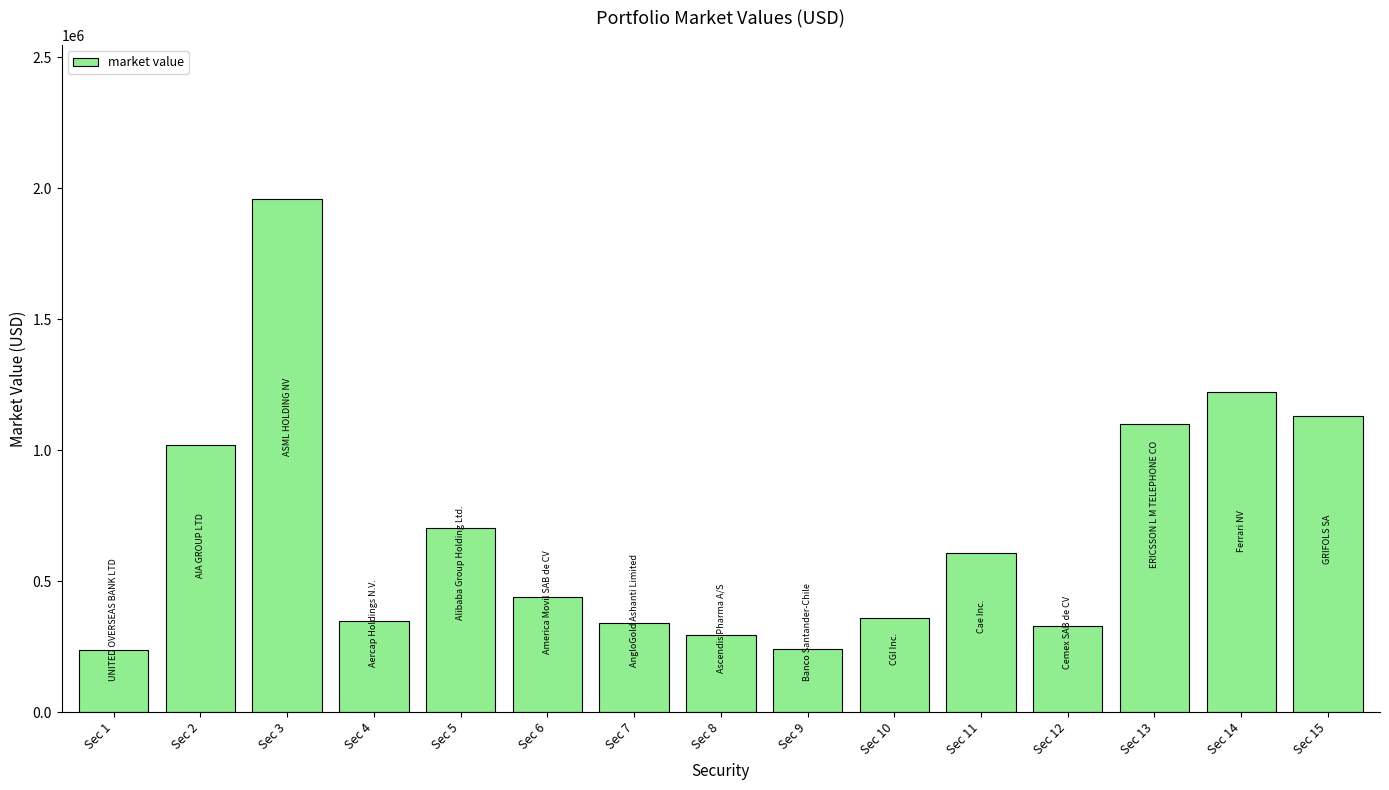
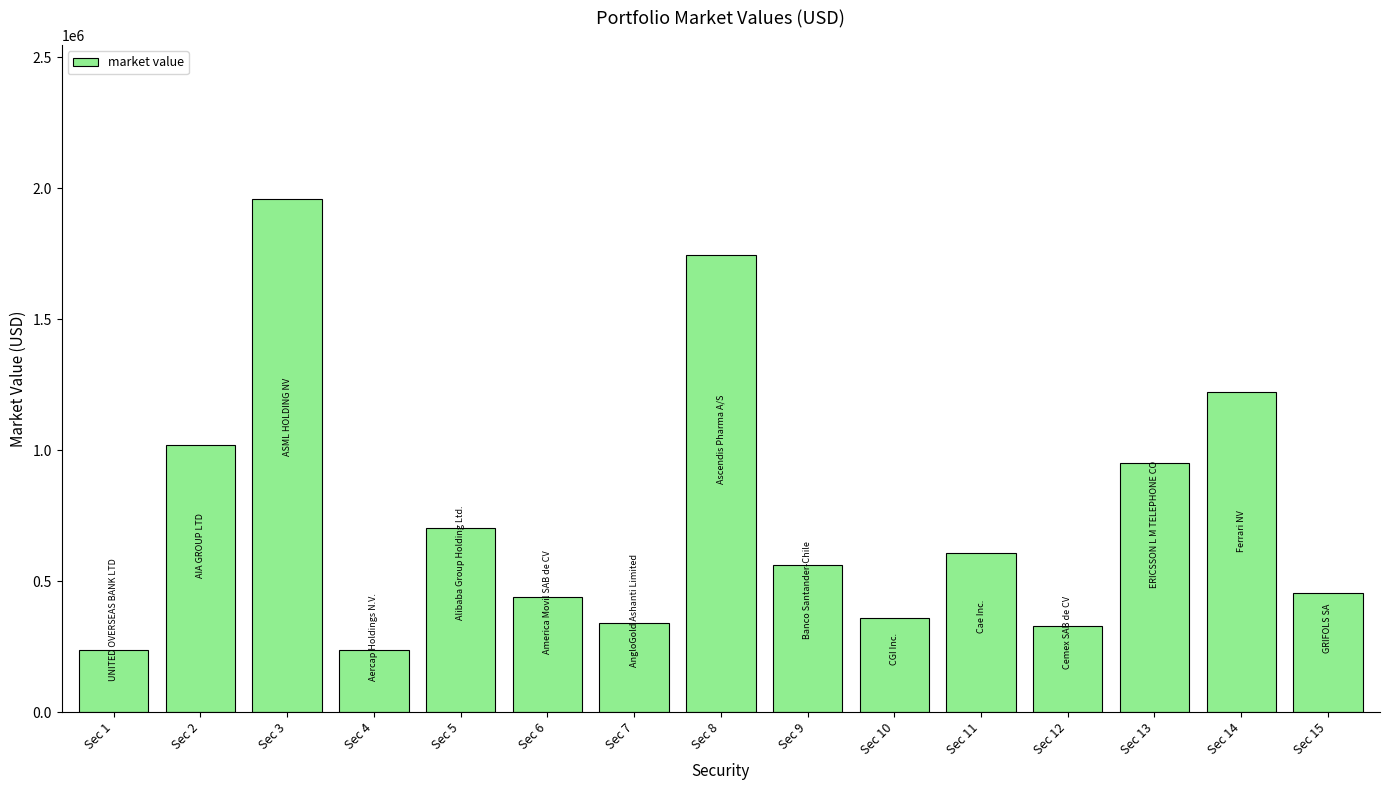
Sec 4: 350000 -> 240000
Sec 8: 300000 -> 1750000
Sec 9: 240000 -> 560000
Sec 13: 1100000 -> 950000
Sec 15: 1130000 -> 450000
